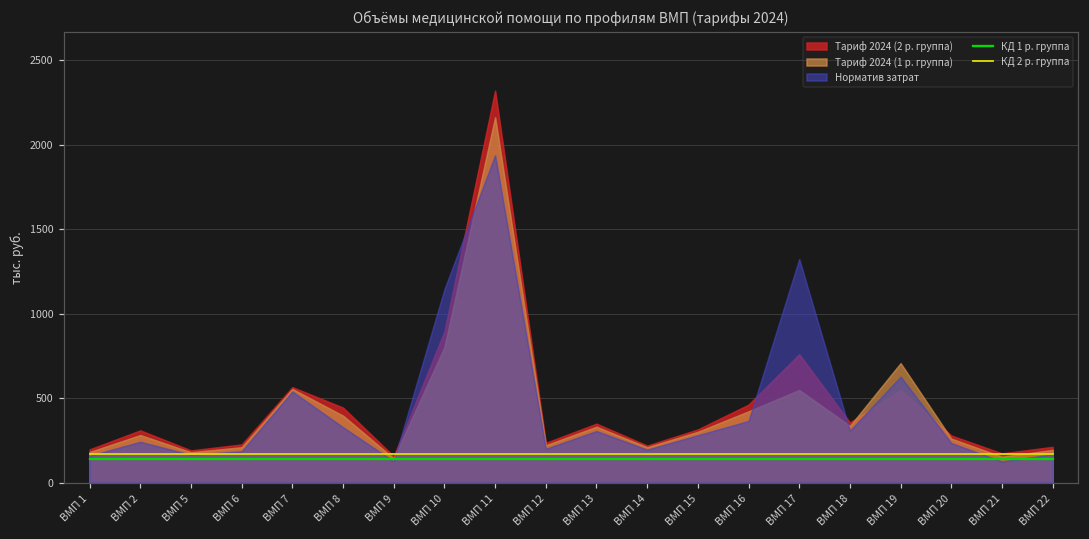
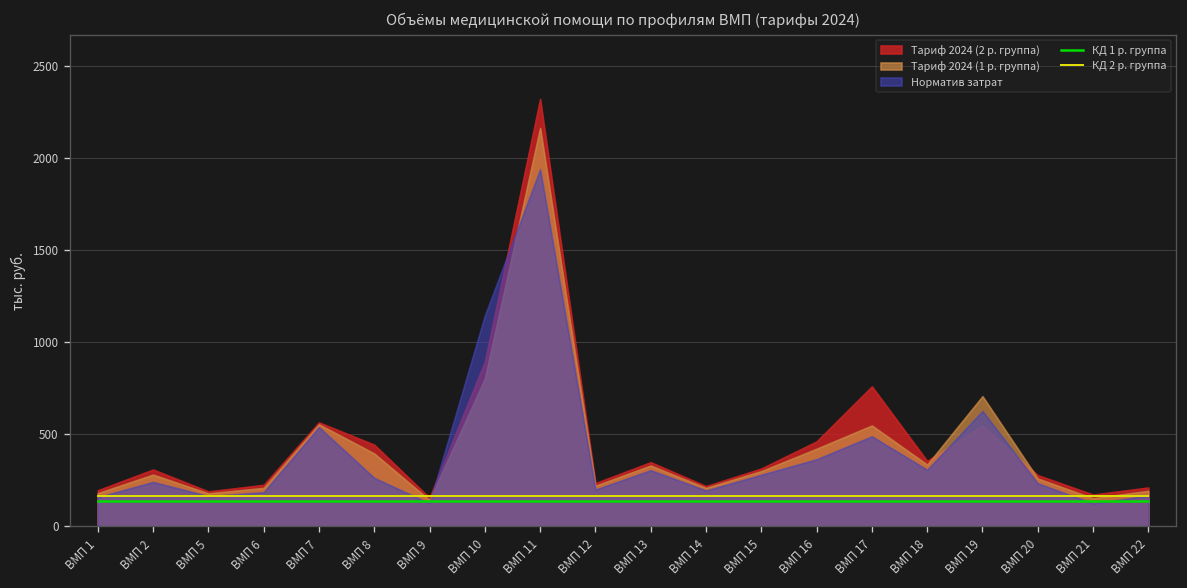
Норматив затрат, ВМП 8: 330 -> 260
Норматив затрат, ВМП 17: 1320 -> 490
